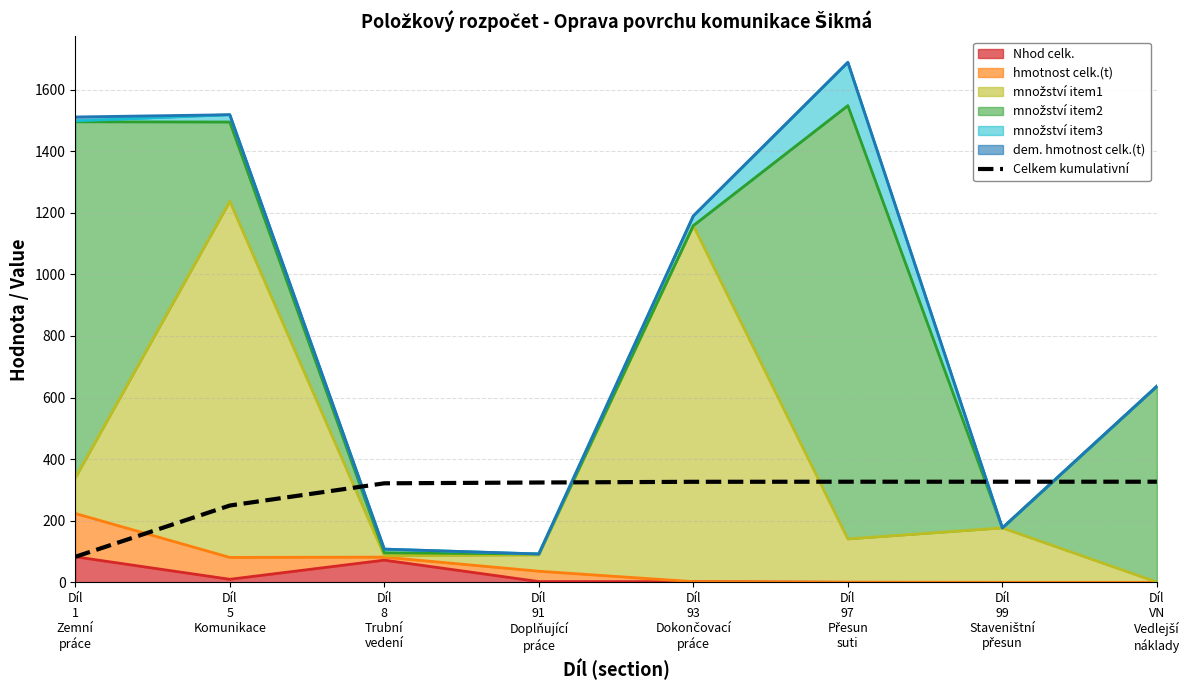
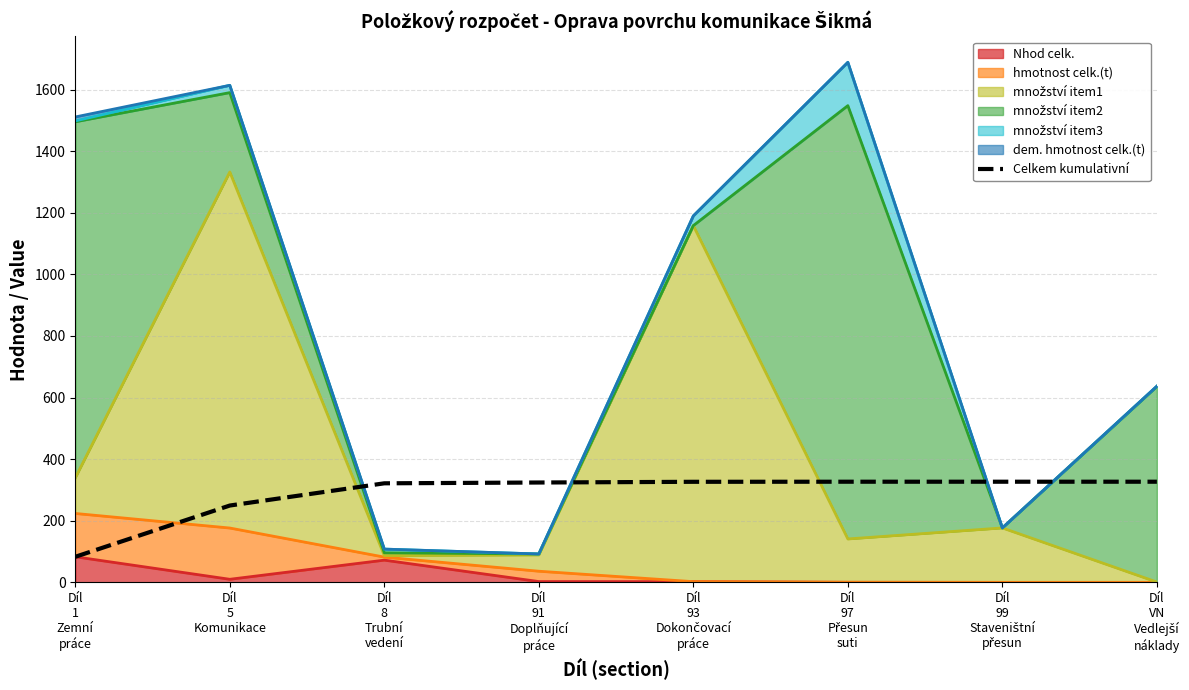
hmotnost celk.(t), Díl 5 Komunikace: 70 -> 170
